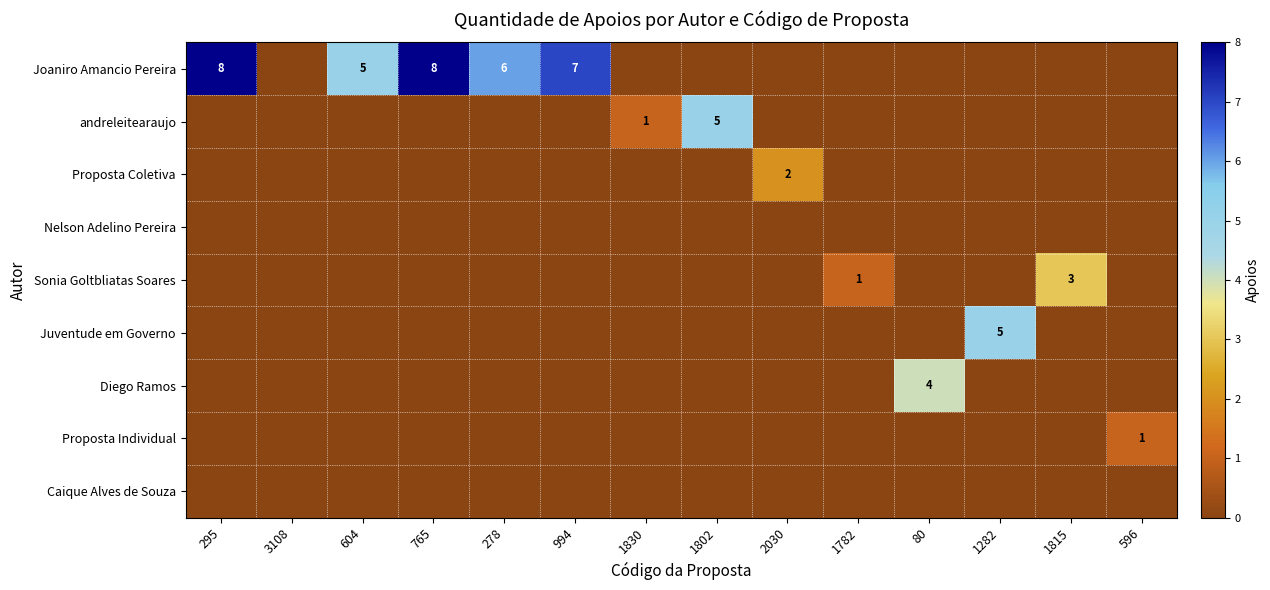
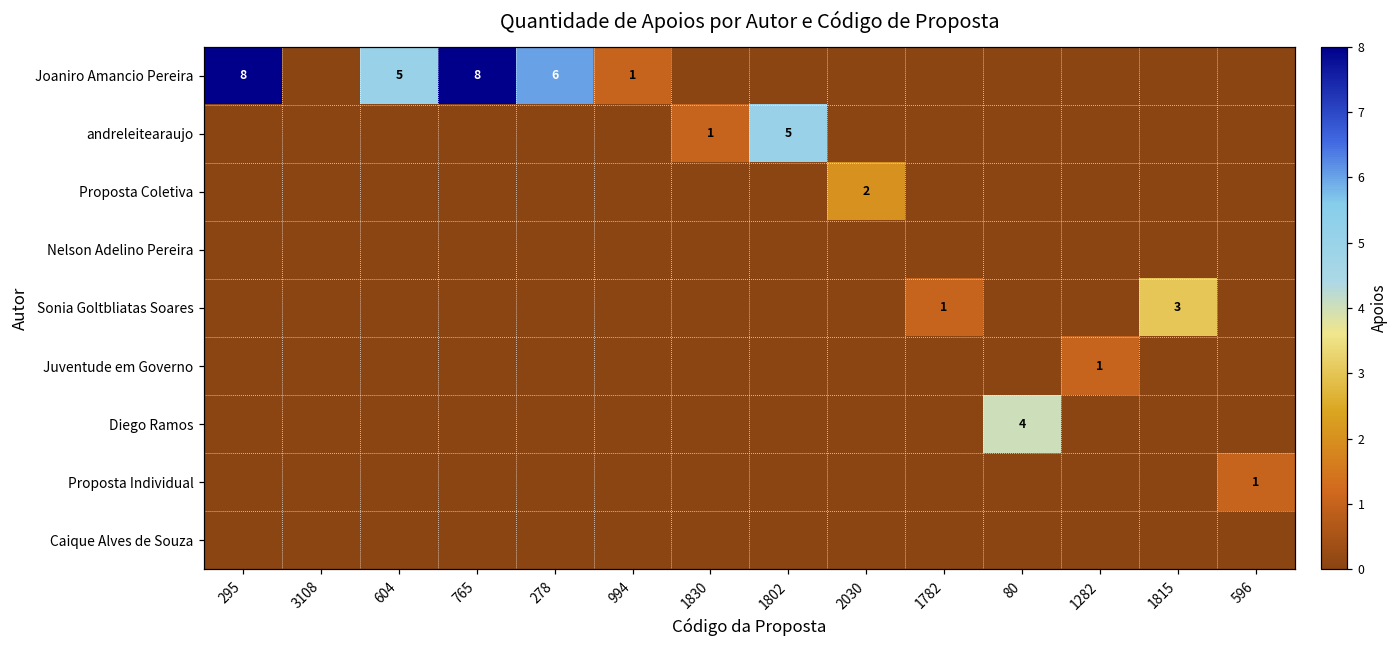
Joaniro Amancio Pereira, 994: 7 -> 1
Juventude em Governo, 1282: 5 -> 1
